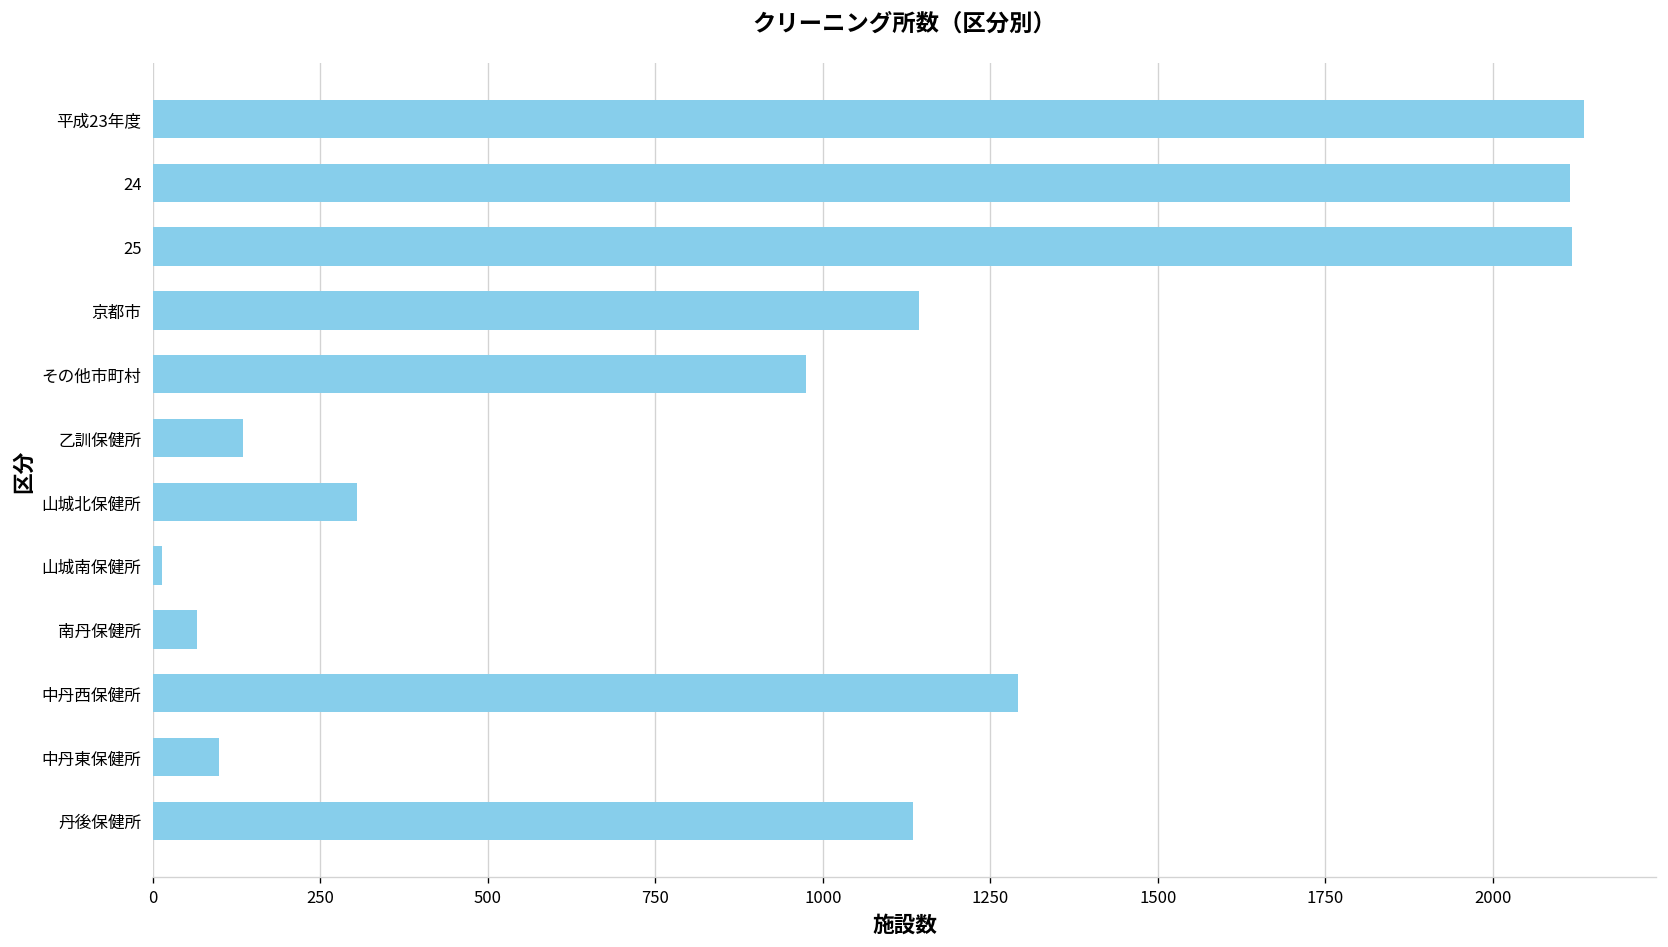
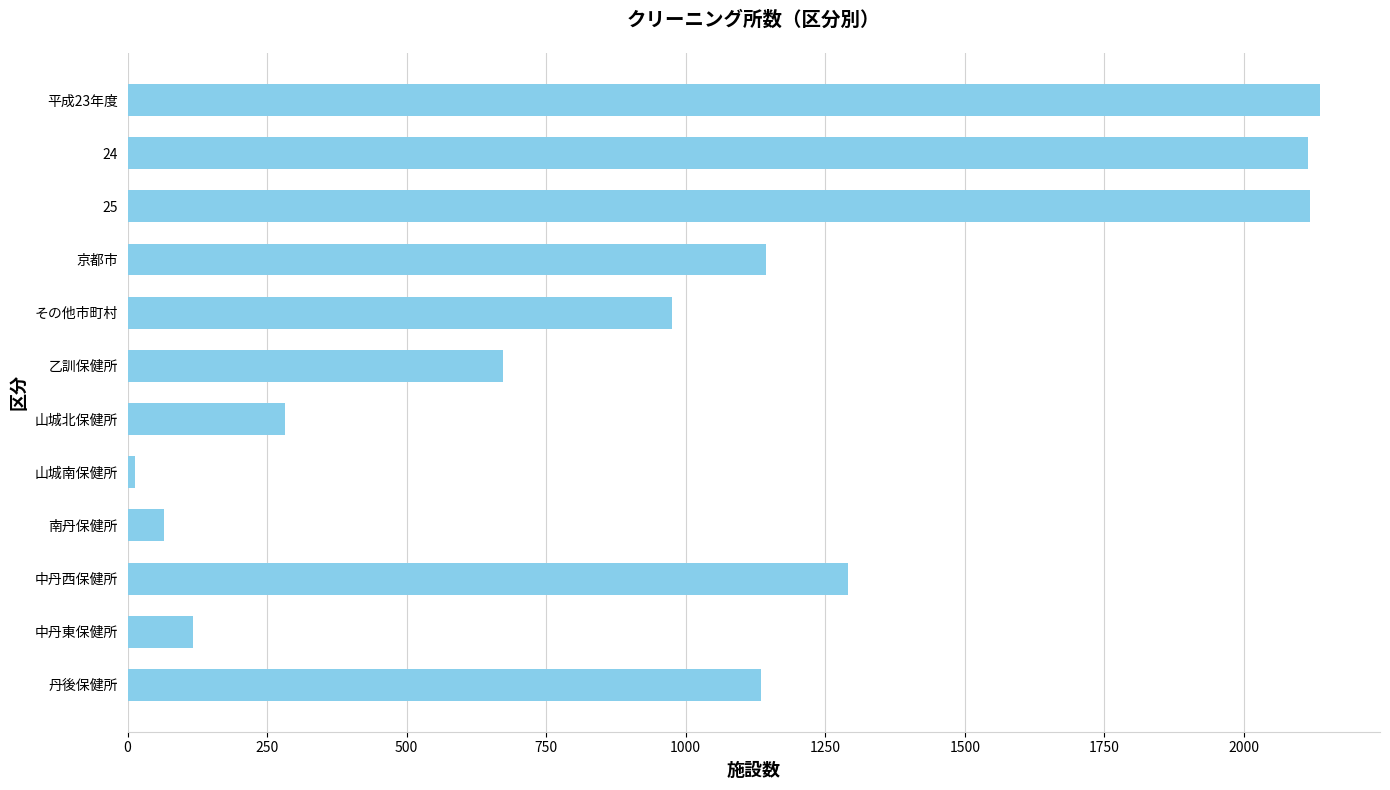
乙訓保健所: 140 -> 670
山城北保健所: 310 -> 280
中丹東保健所: 100 -> 120
